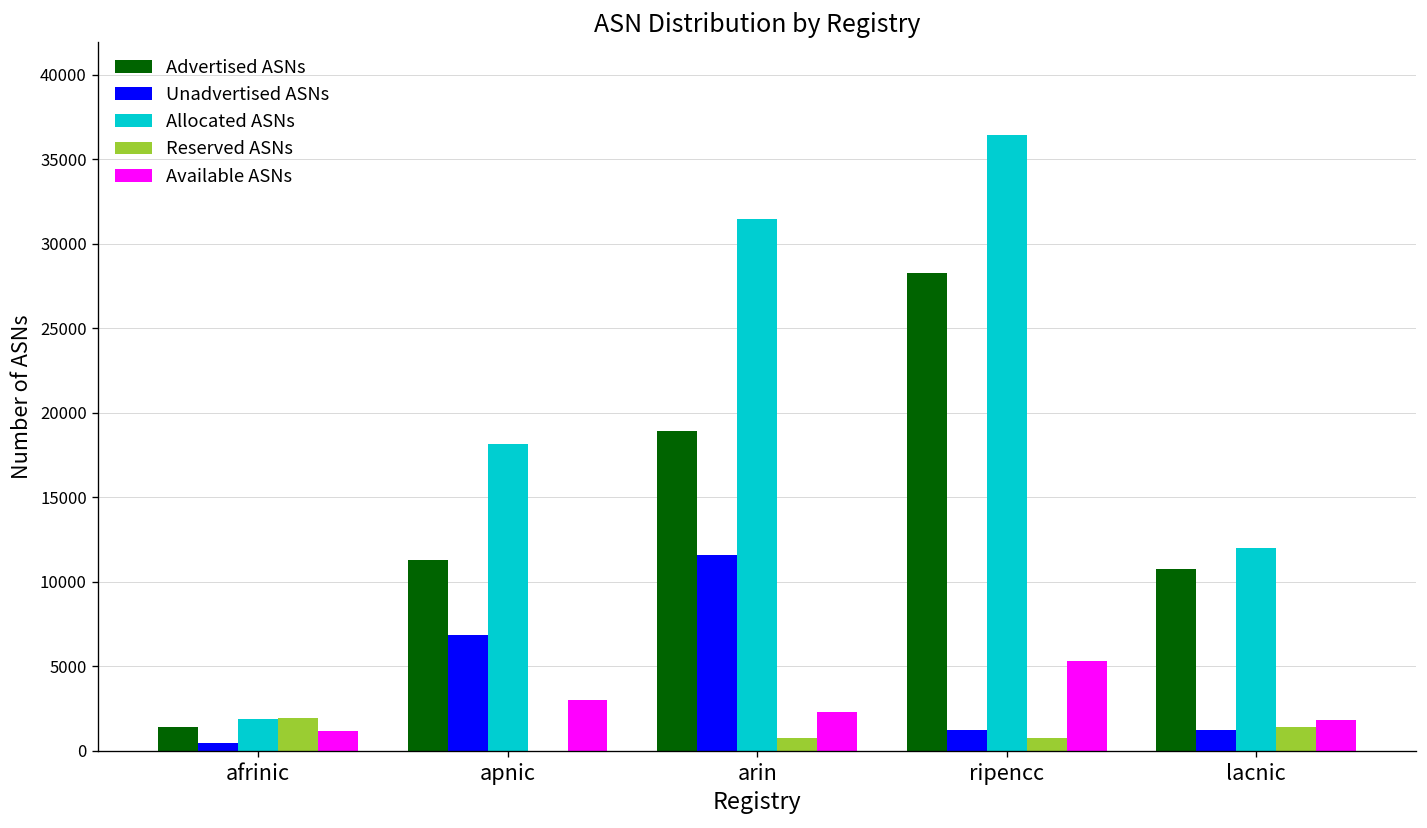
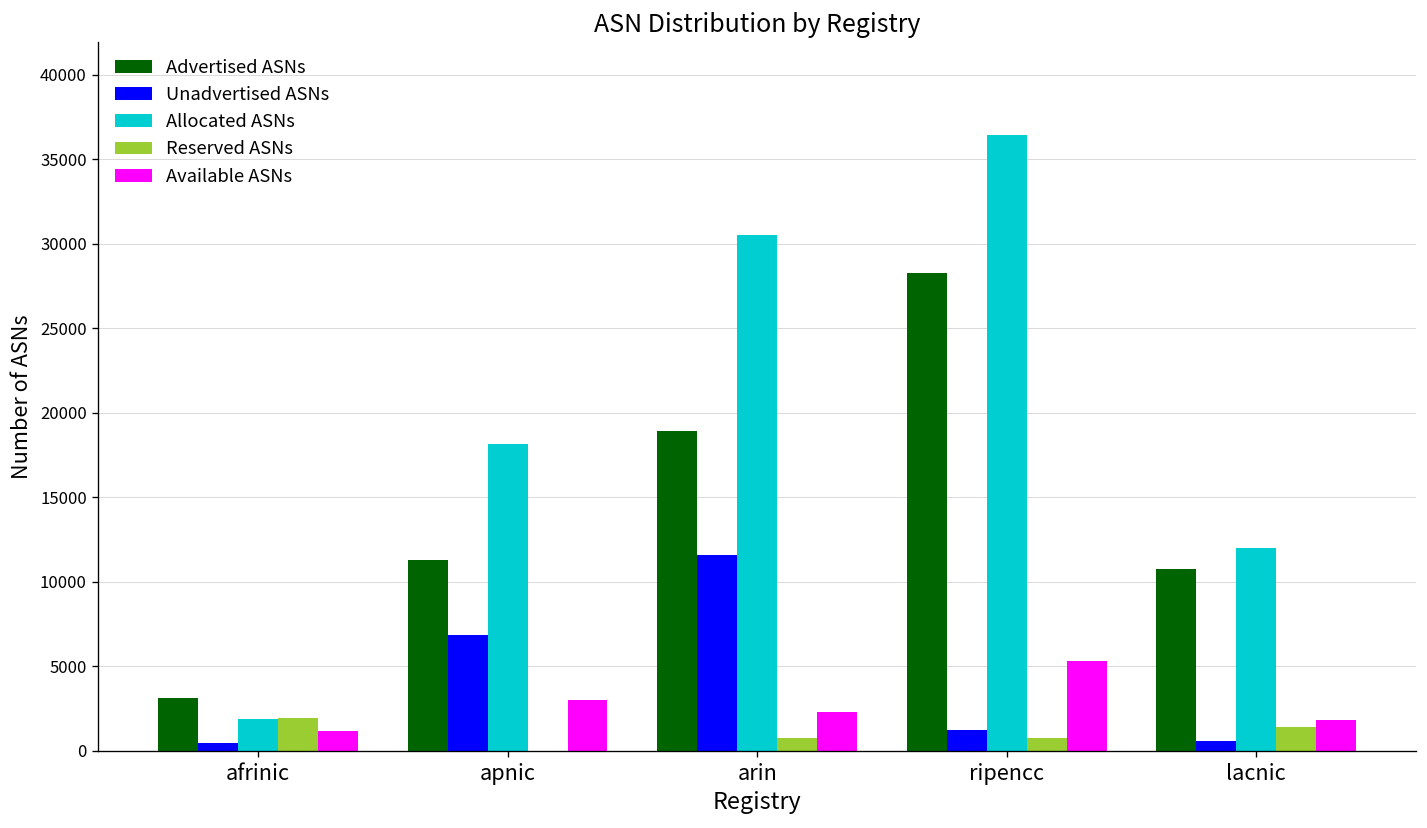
Advertised ASNs, afrinic: 1400 -> 3100
Allocated ASNs, arin: 31500 -> 30500
Unadvertised ASNs, lacnic: 1200 -> 600
